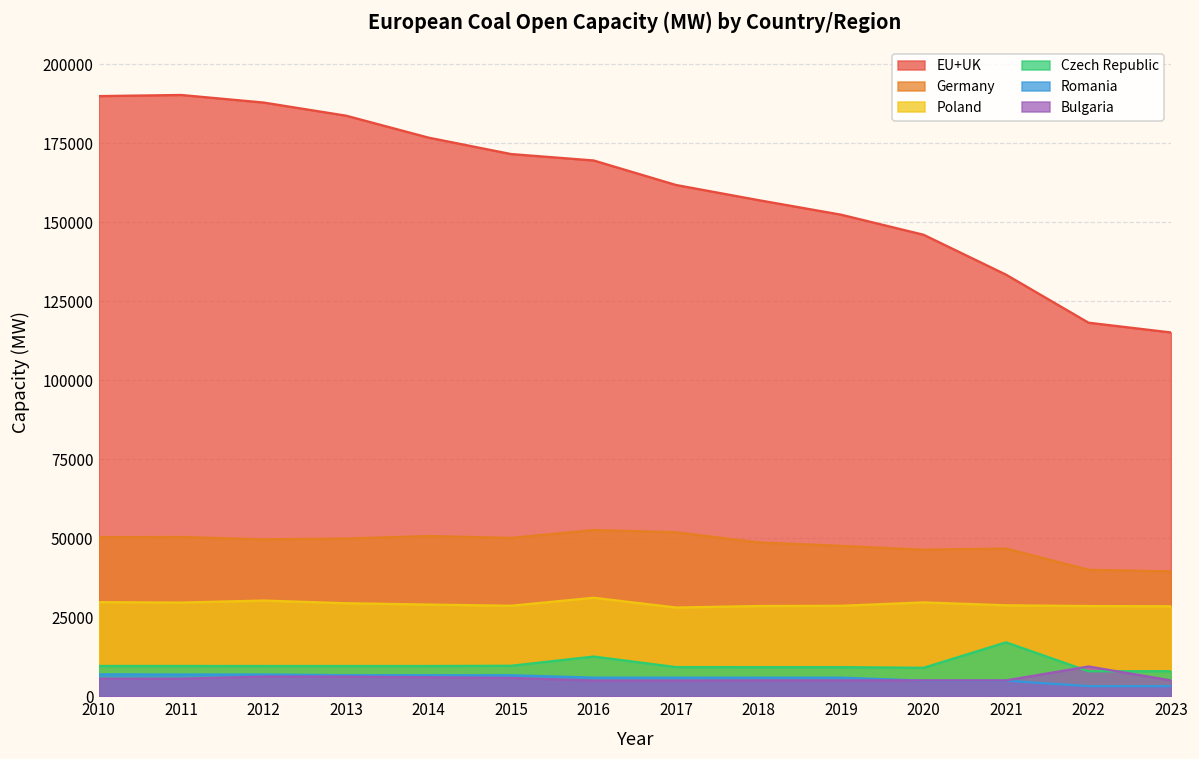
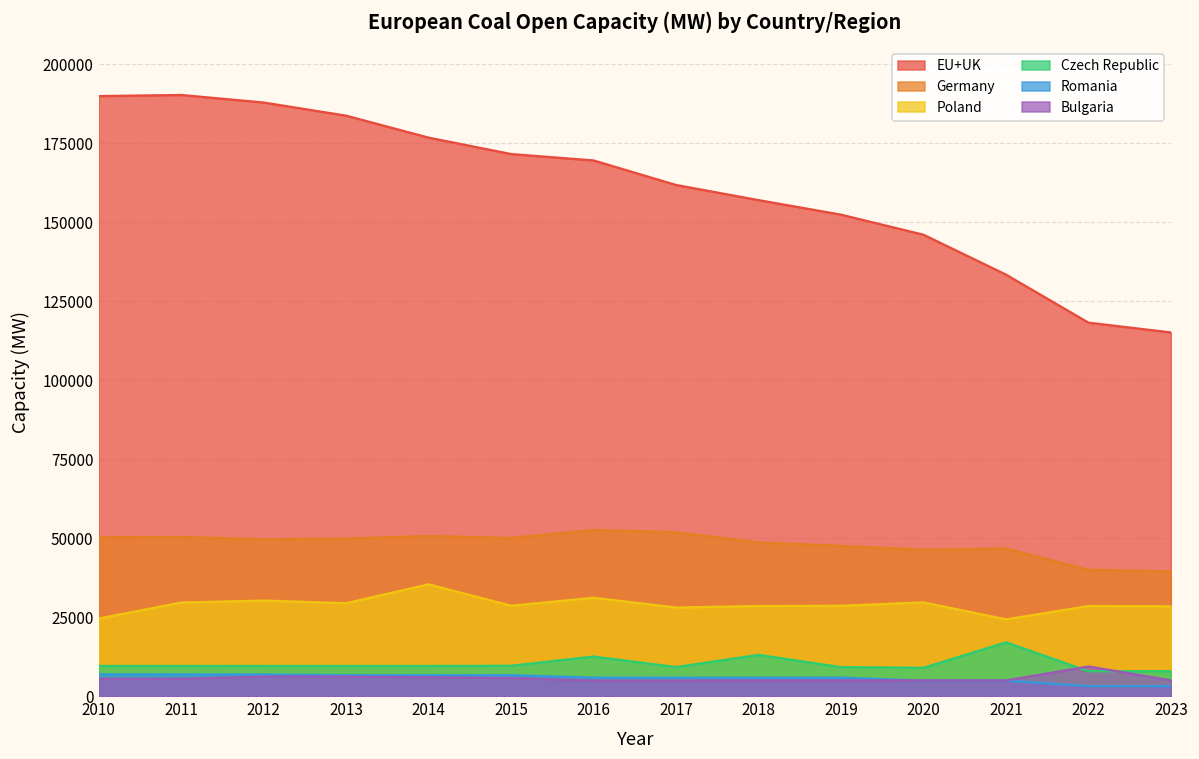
Poland, 2010: 30000 -> 25000
Poland, 2014: 29000 -> 35000
Czech Republic, 2018: 9000 -> 13000
Poland, 2021: 29000 -> 24000
